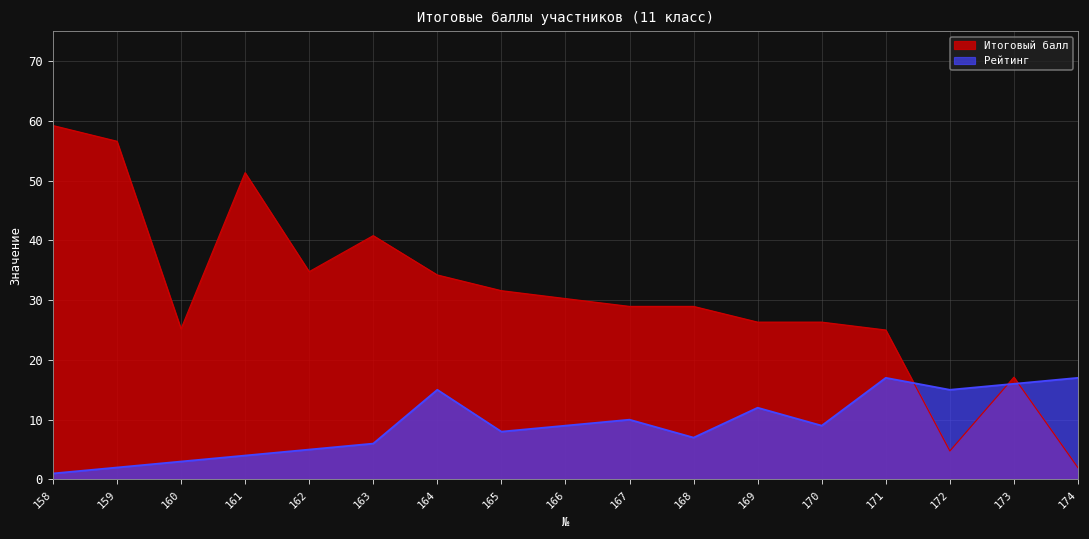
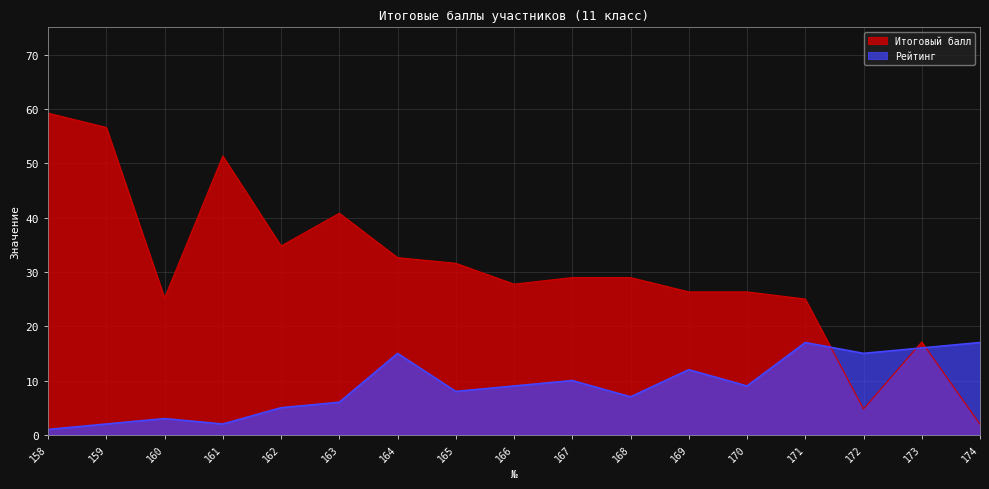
Рейтинг, 161: 4 -> 2
Итоговый балл, 164: 34 -> 33
Итоговый балл, 166: 30 -> 28
